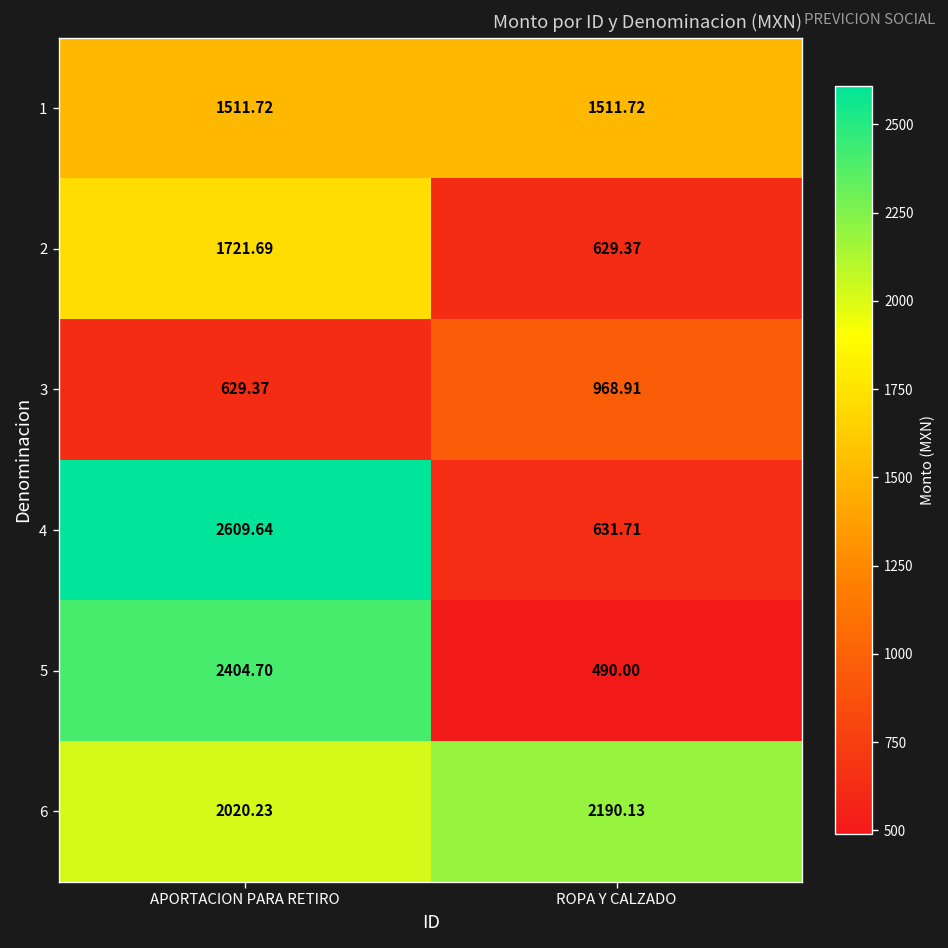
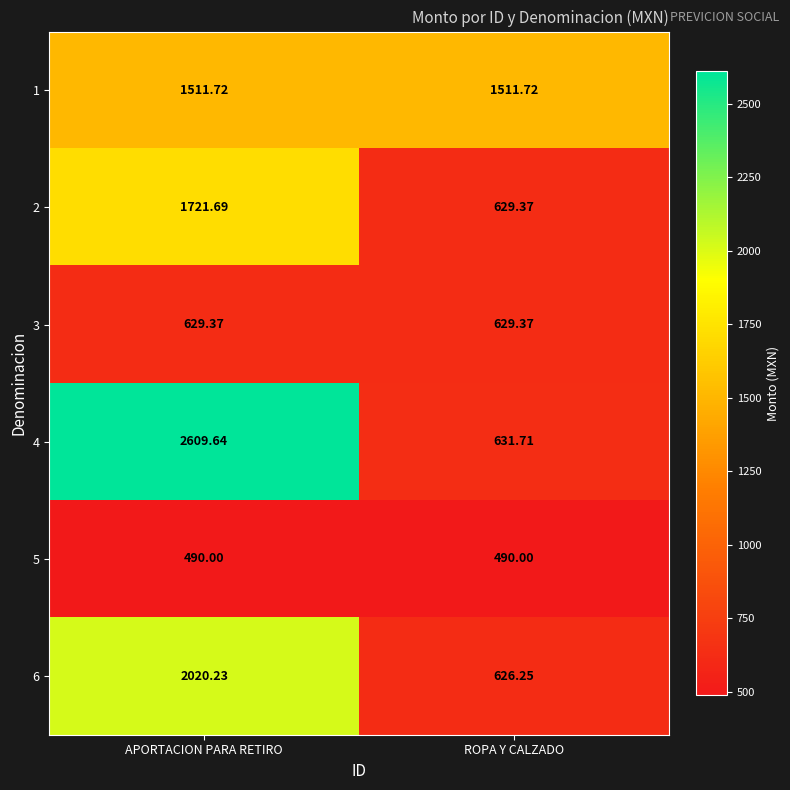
3, ROPA Y CALZADO: 968.91 -> 629.37
5, APORTACION PARA RETIRO: 2404.70 -> 490.00
6, ROPA Y CALZADO: 2190.13 -> 626.25
